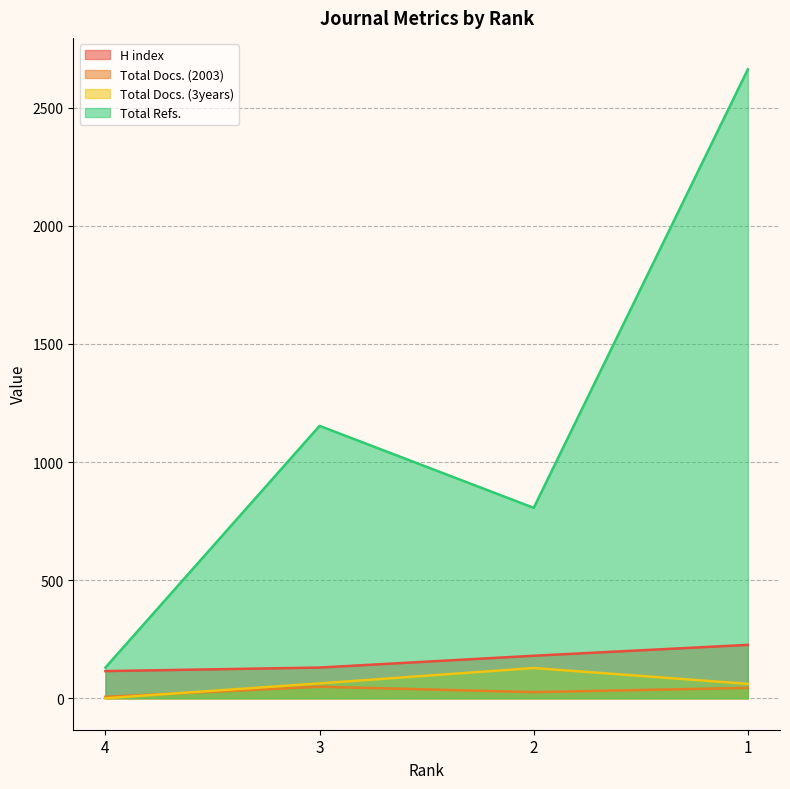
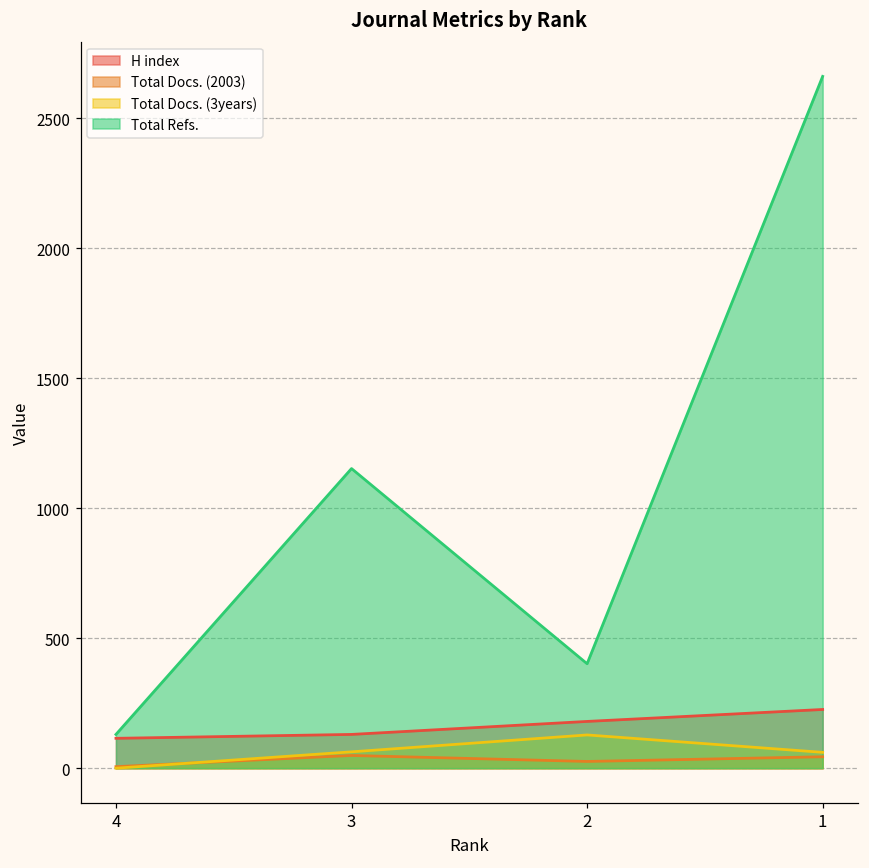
Total Refs., 2: 810 -> 400
